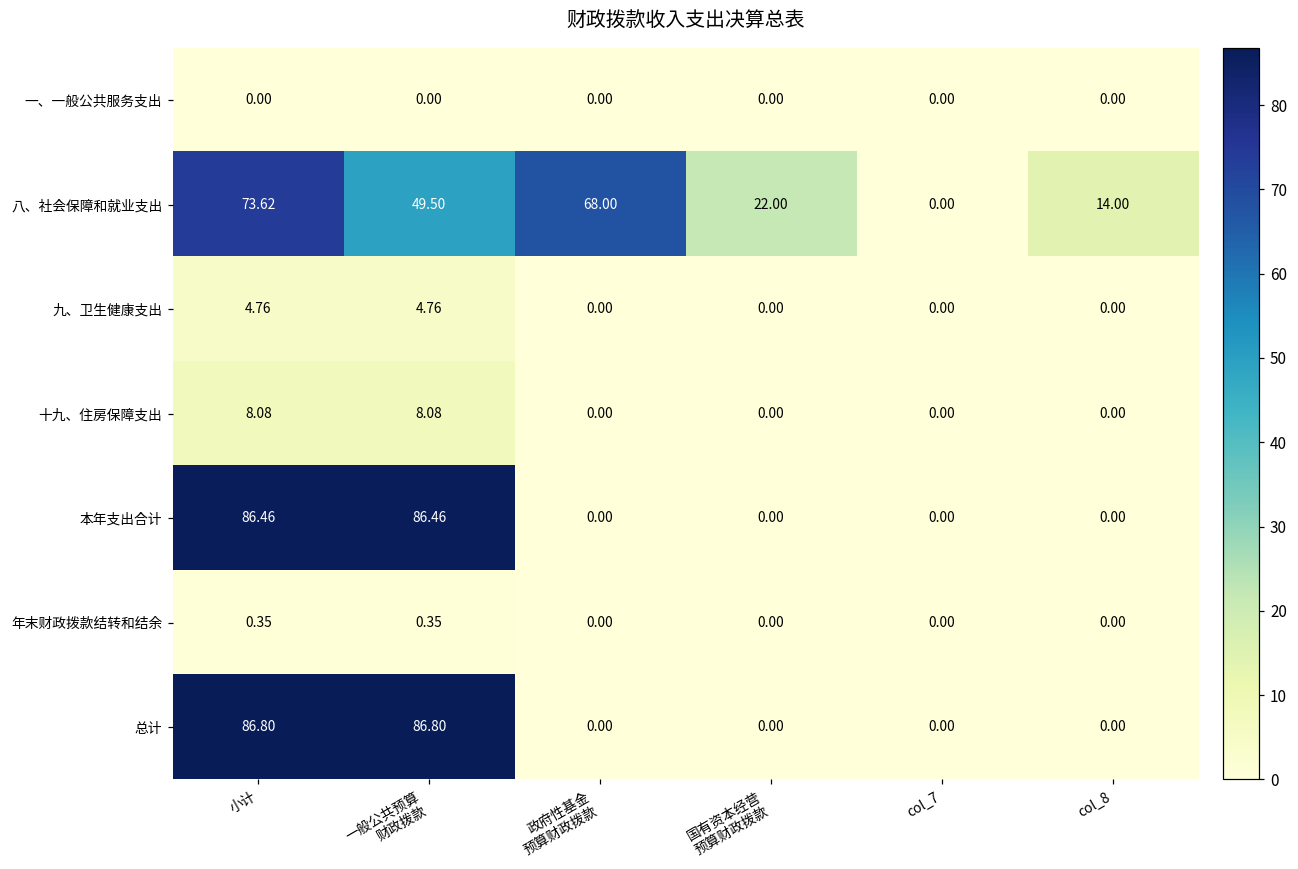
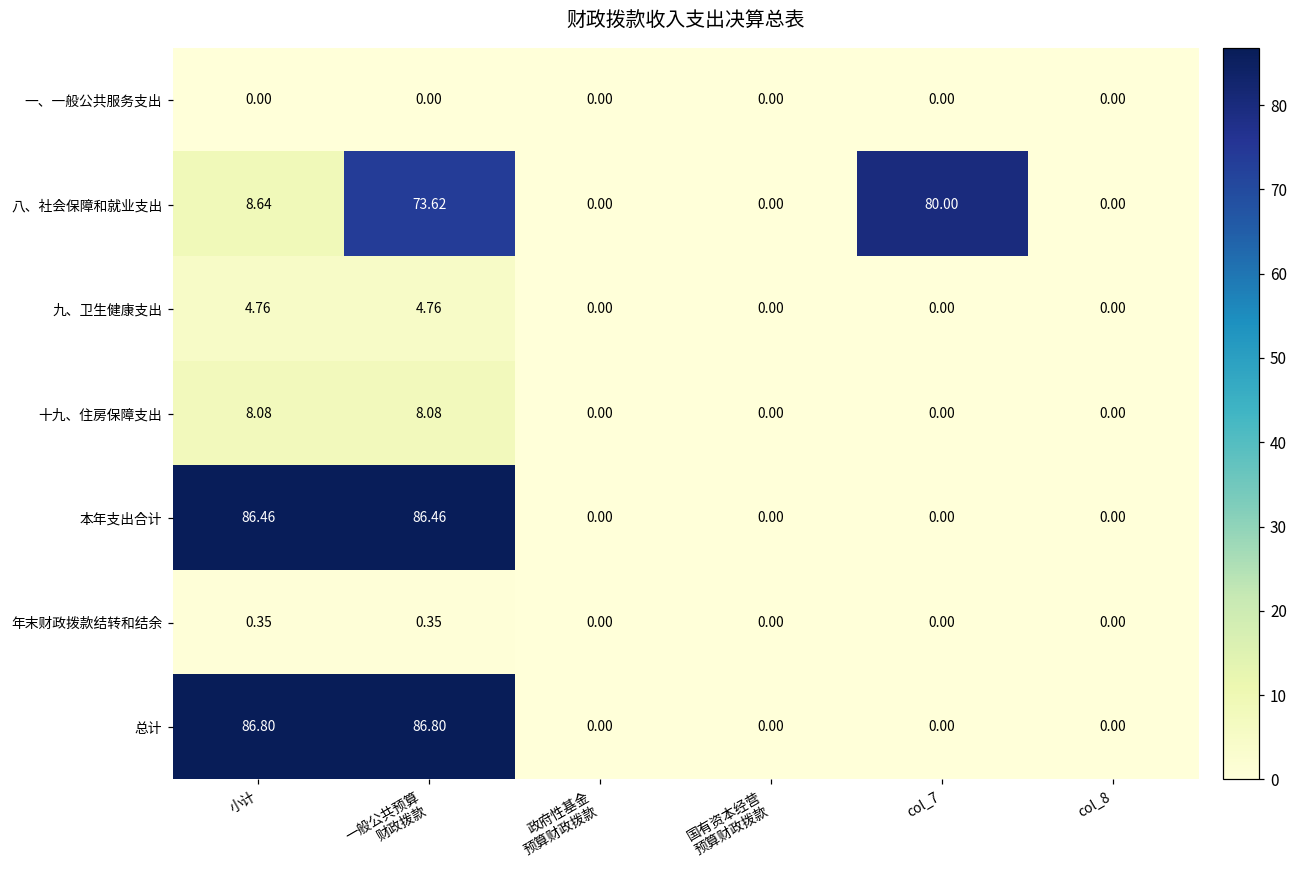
八、社会保障和就业支出, 小计: 73.62 -> 8.64
八、社会保障和就业支出, 一般公共预算 财政拨款: 49.50 -> 73.62
八、社会保障和就业支出, 政府性基金 预算财政拨款: 68.00 -> 0.00
八、社会保障和就业支出, 国有资本经营 预算财政拨款: 22.00 -> 0.00
八、社会保障和就业支出, col_7: 0.00 -> 80.00
八、社会保障和就业支出, col_8: 14.00 -> 0.00
